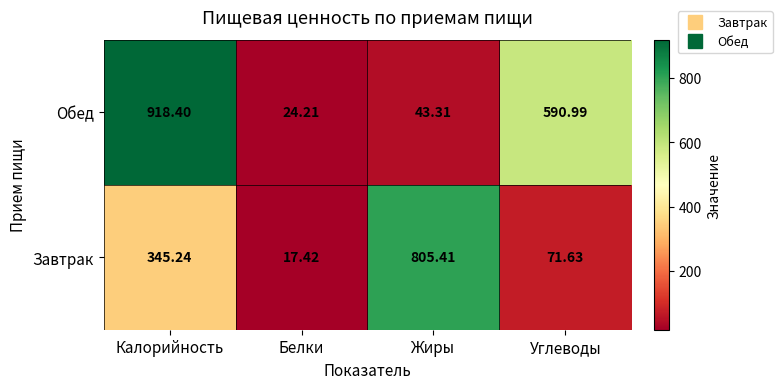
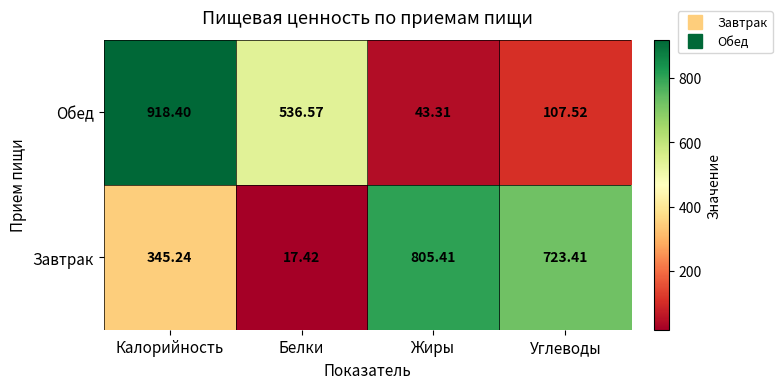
Обед, Белки: 24.21 -> 536.57
Обед, Углеводы: 590.99 -> 107.52
Завтрак, Углеводы: 71.63 -> 723.41
